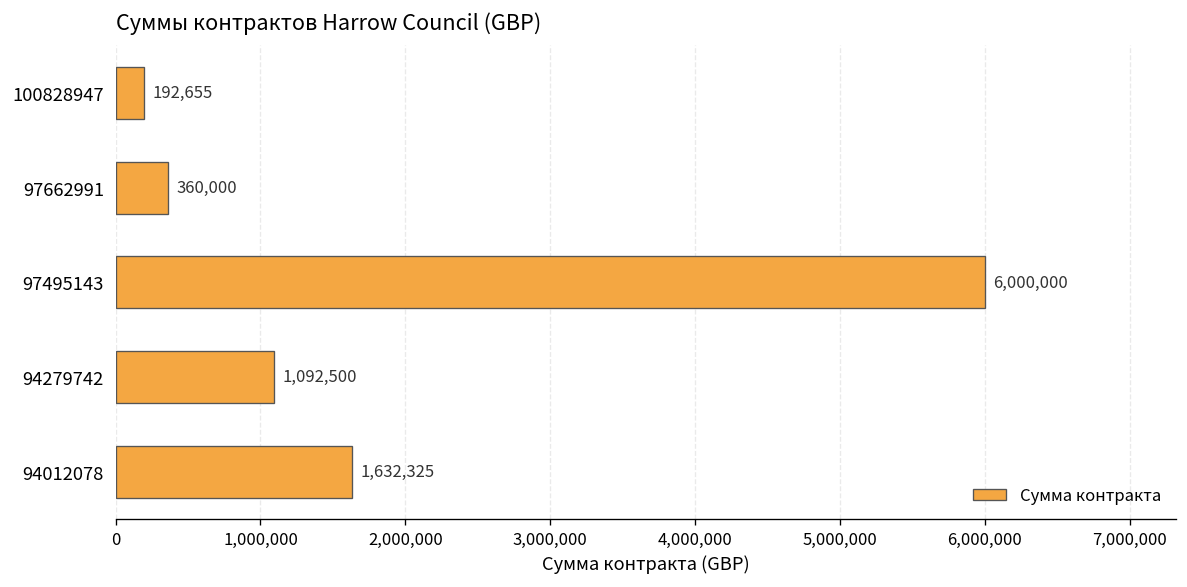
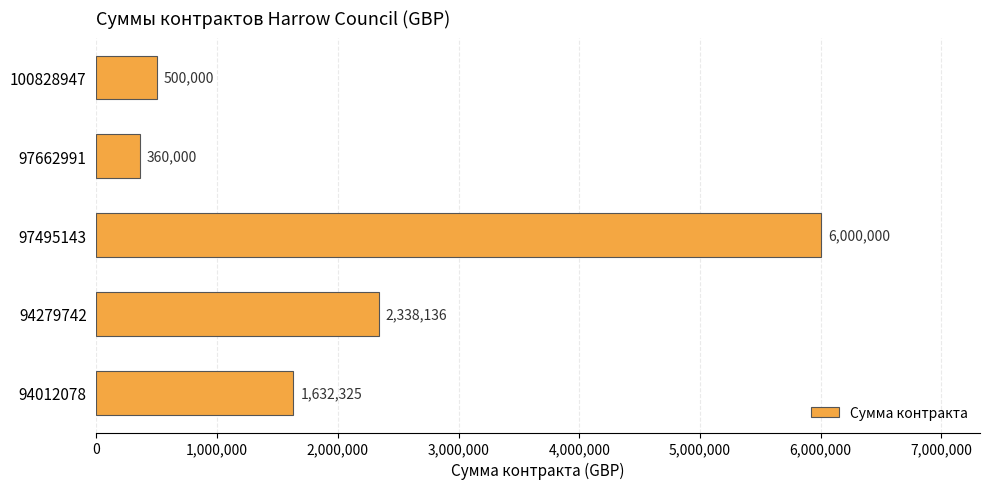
100828947: 192,655 -> 500,000
94279742: 1,092,500 -> 2,338,136
